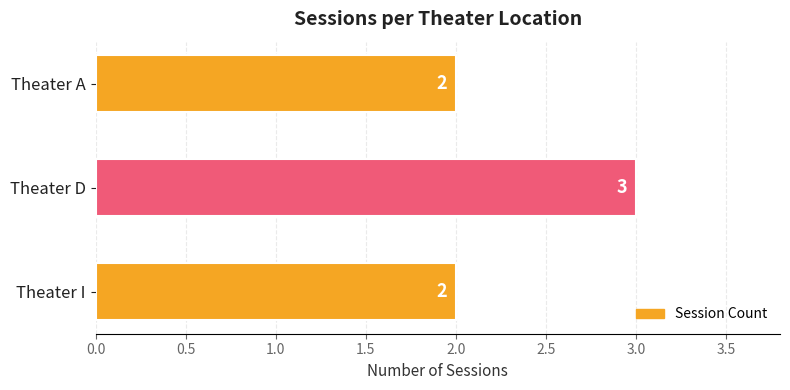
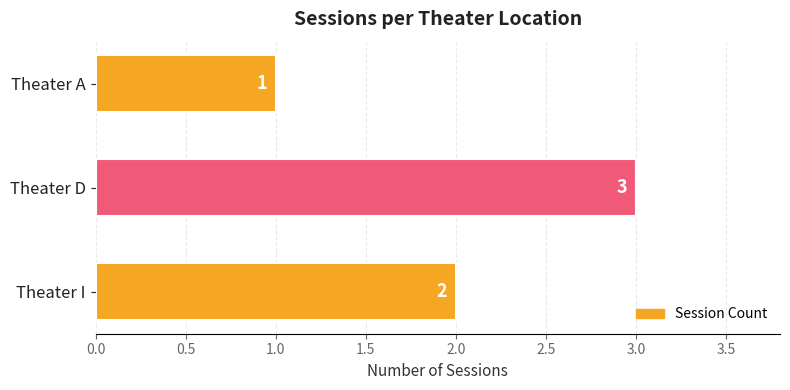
Theater A: 2 -> 1
